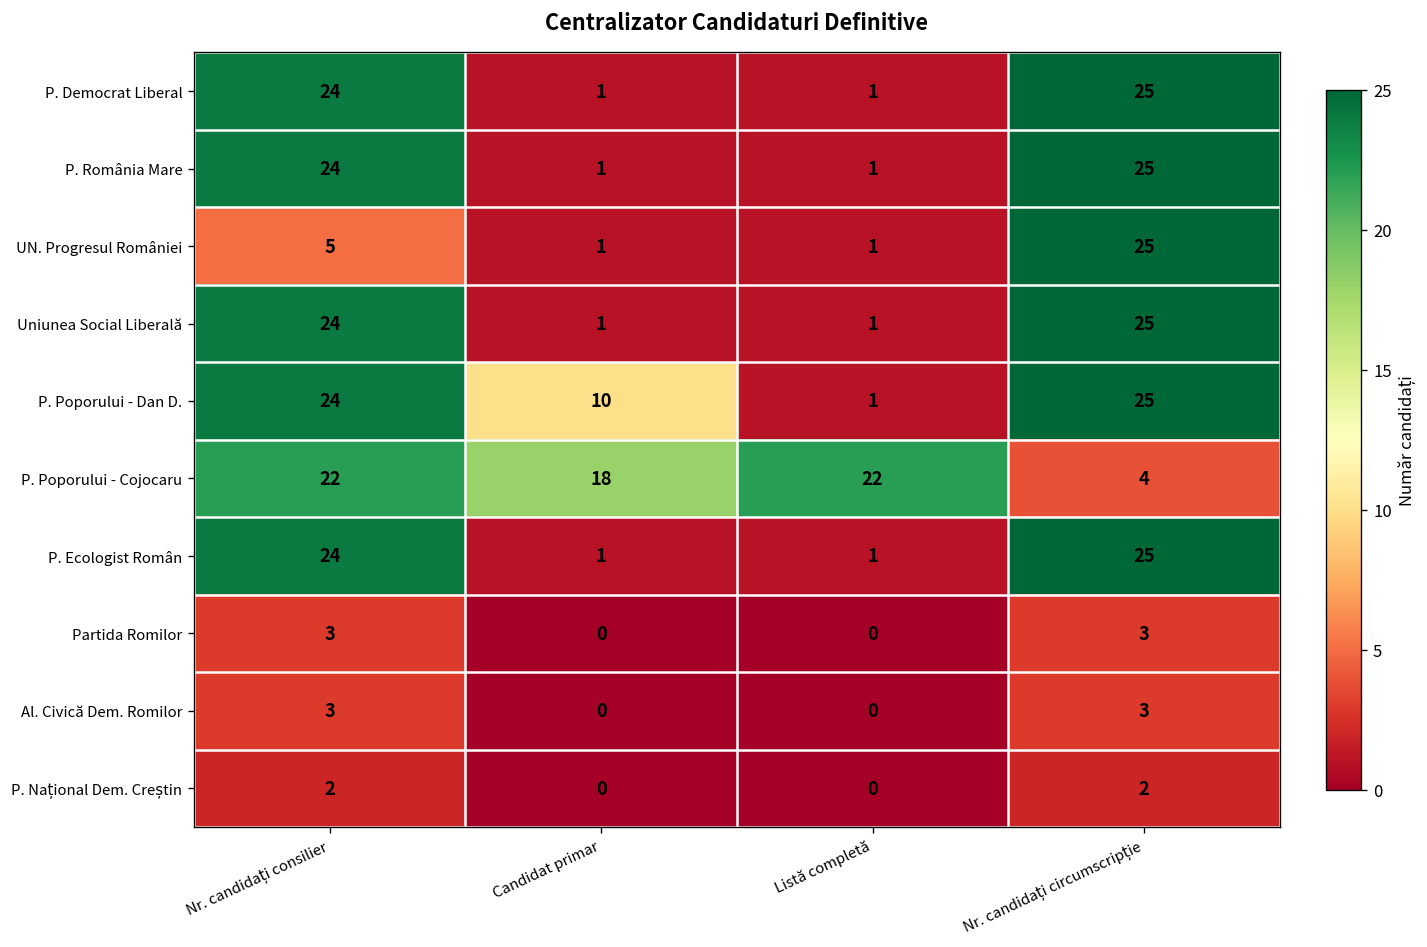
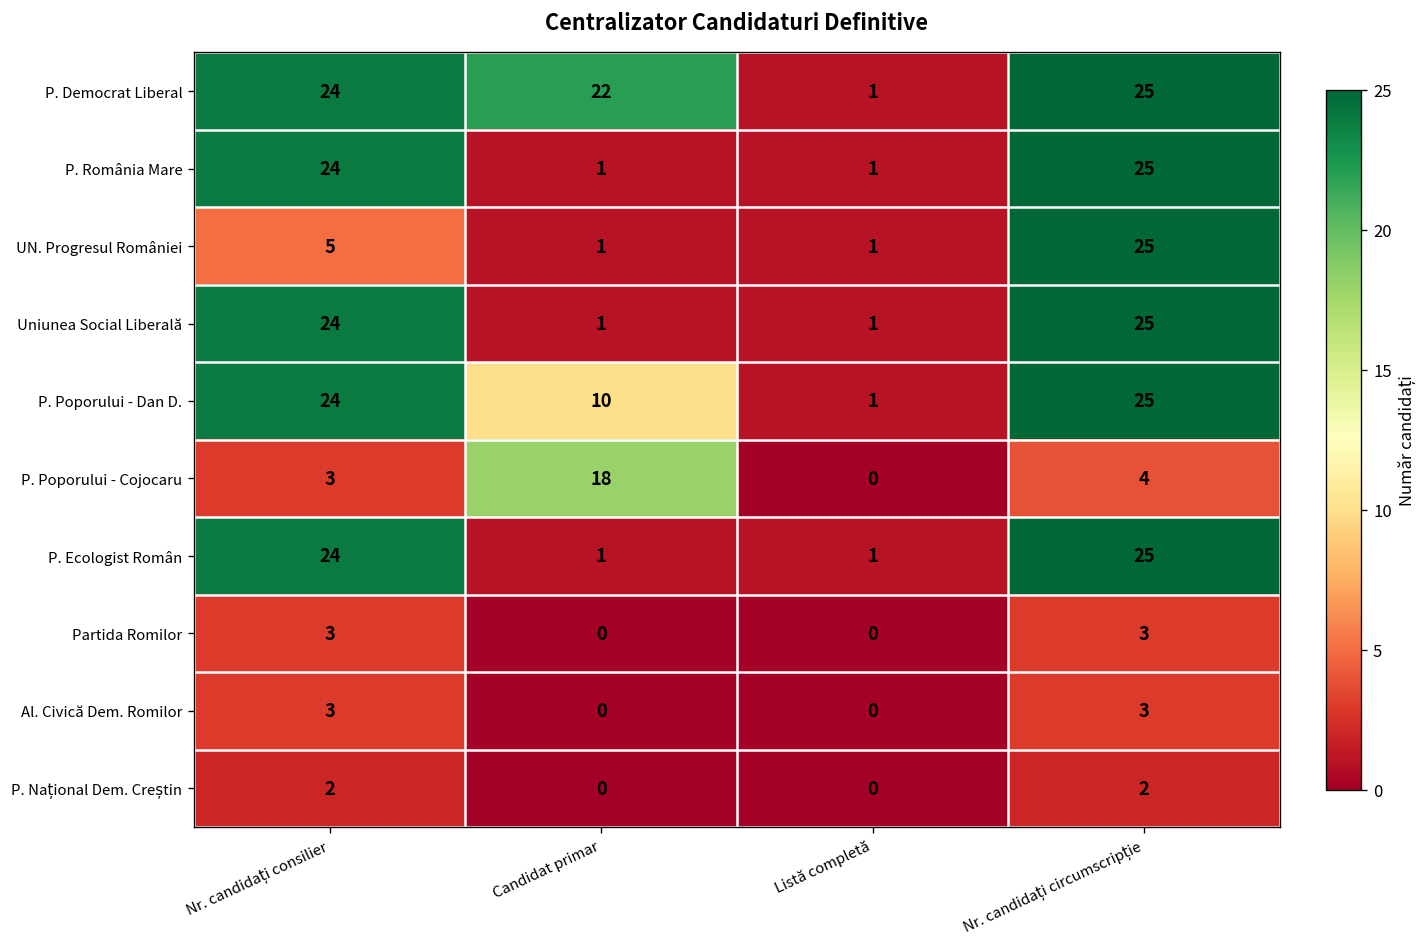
P. Democrat Liberal, Candidat primar: 1 -> 22
P. Poporului - Cojocaru, Nr. candidați consilier: 22 -> 3
P. Poporului - Cojocaru, Listă completă: 22 -> 0
